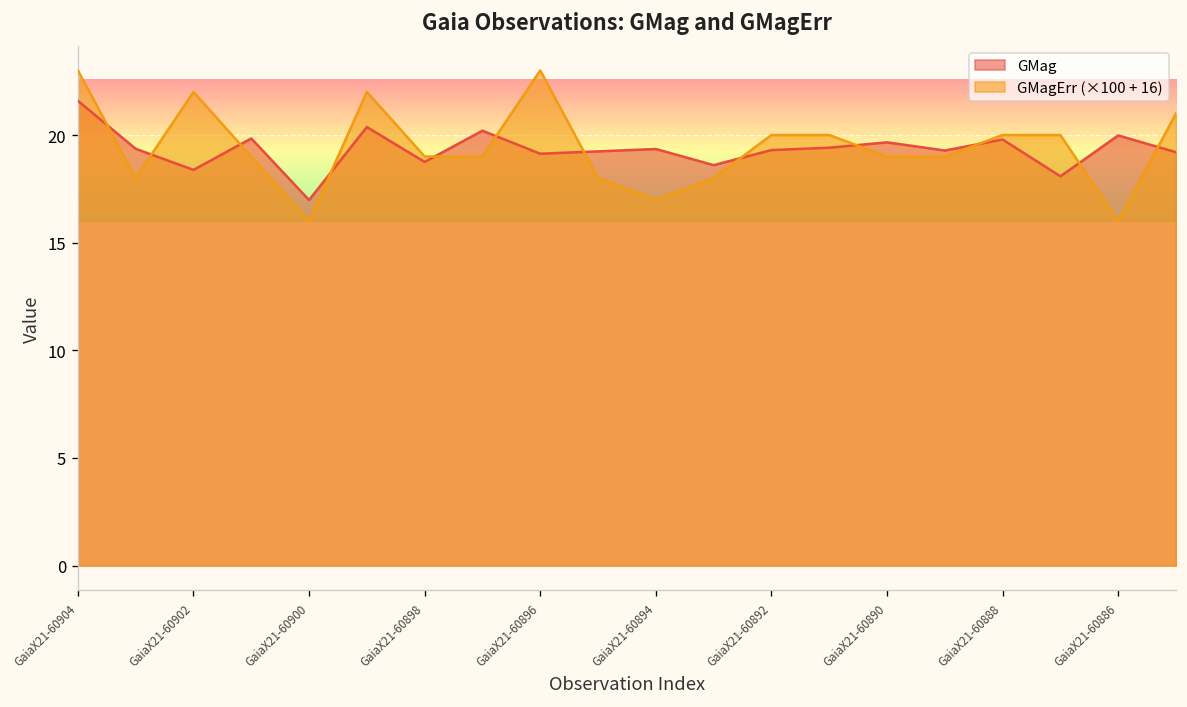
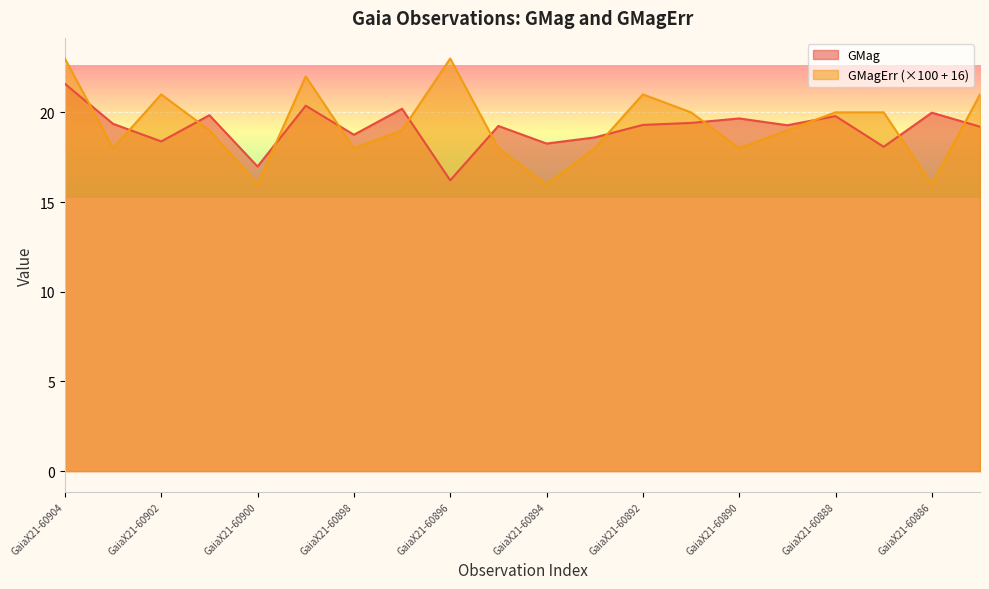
GMagErr (×100 + 16), GaiaX21-60902: 22.0 -> 21.0
GMagErr (×100 + 16), GaiaX21-60898: 19.0 -> 18.0
GMag, GaiaX21-60896: 19.1 -> 16.2
GMag, GaiaX21-60894: 19.4 -> 18.3
GMagErr (×100 + 16), GaiaX21-60894: 17.0 -> 16.0
GMagErr (×100 + 16), GaiaX21-60892: 20.0 -> 21.0
GMagErr (×100 + 16), GaiaX21-60890: 19.0 -> 18.0
